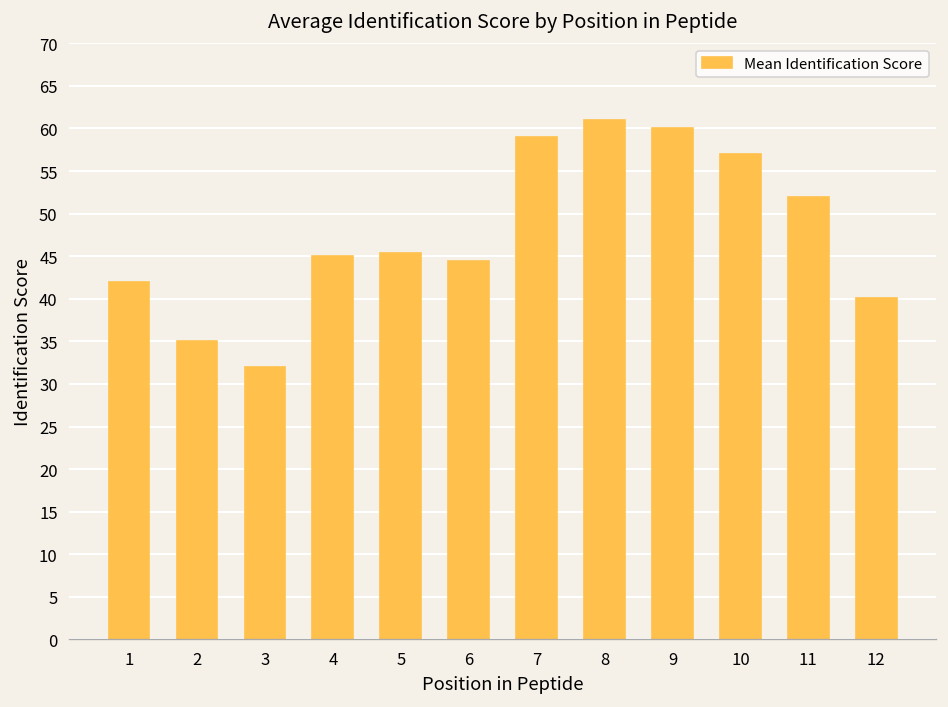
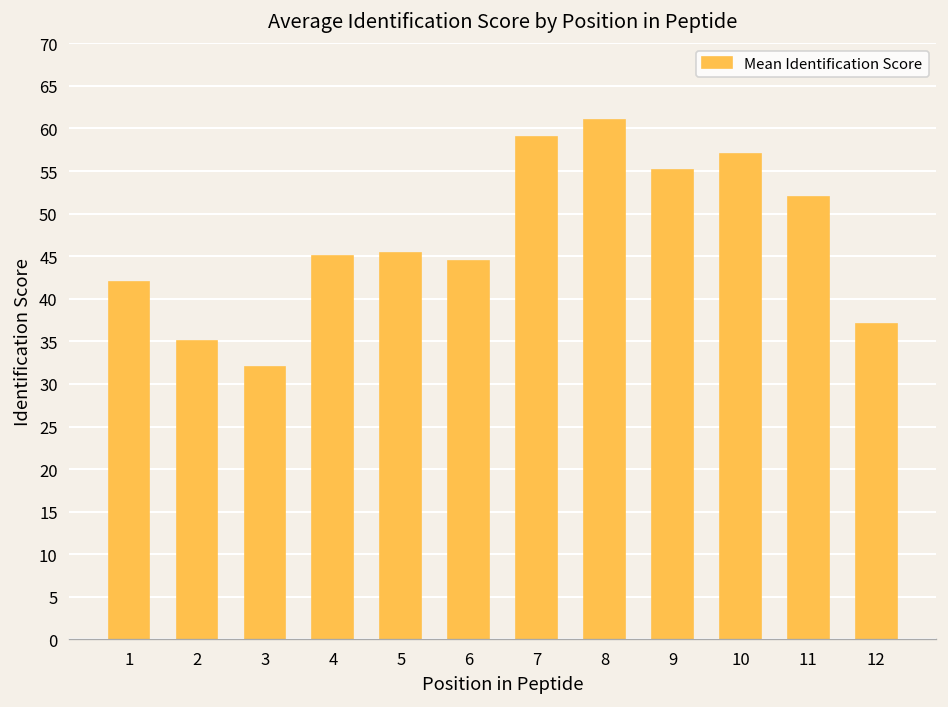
9: 60 -> 55
12: 40 -> 37
